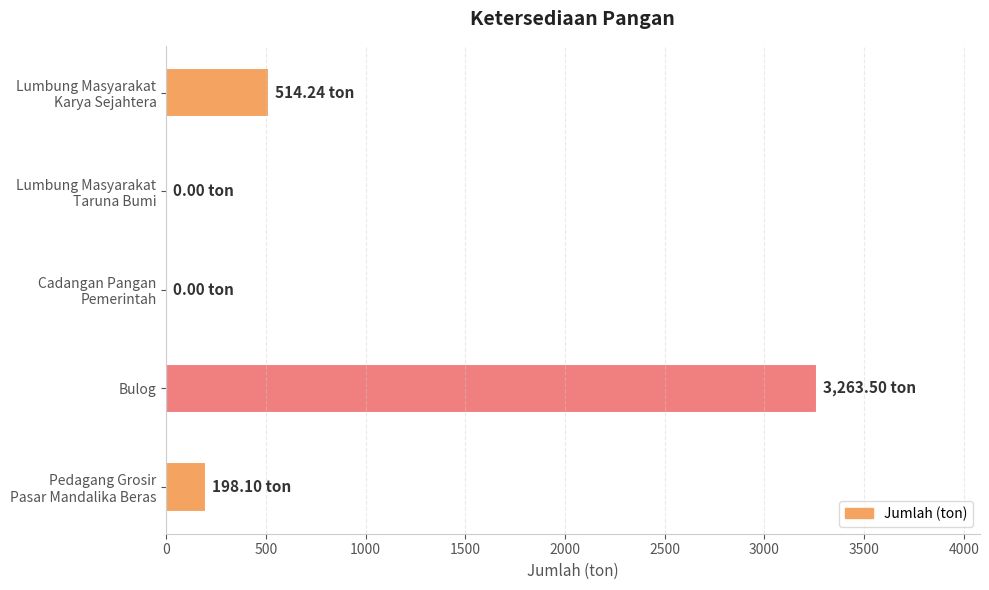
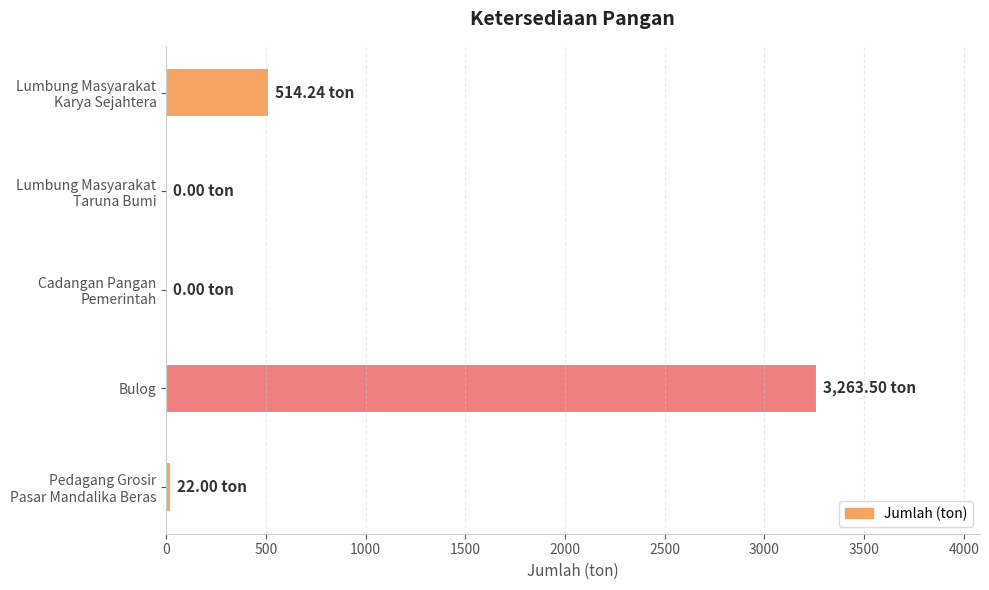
Pedagang Grosir Pasar Mandalika Beras: 198.10 -> 22.00
